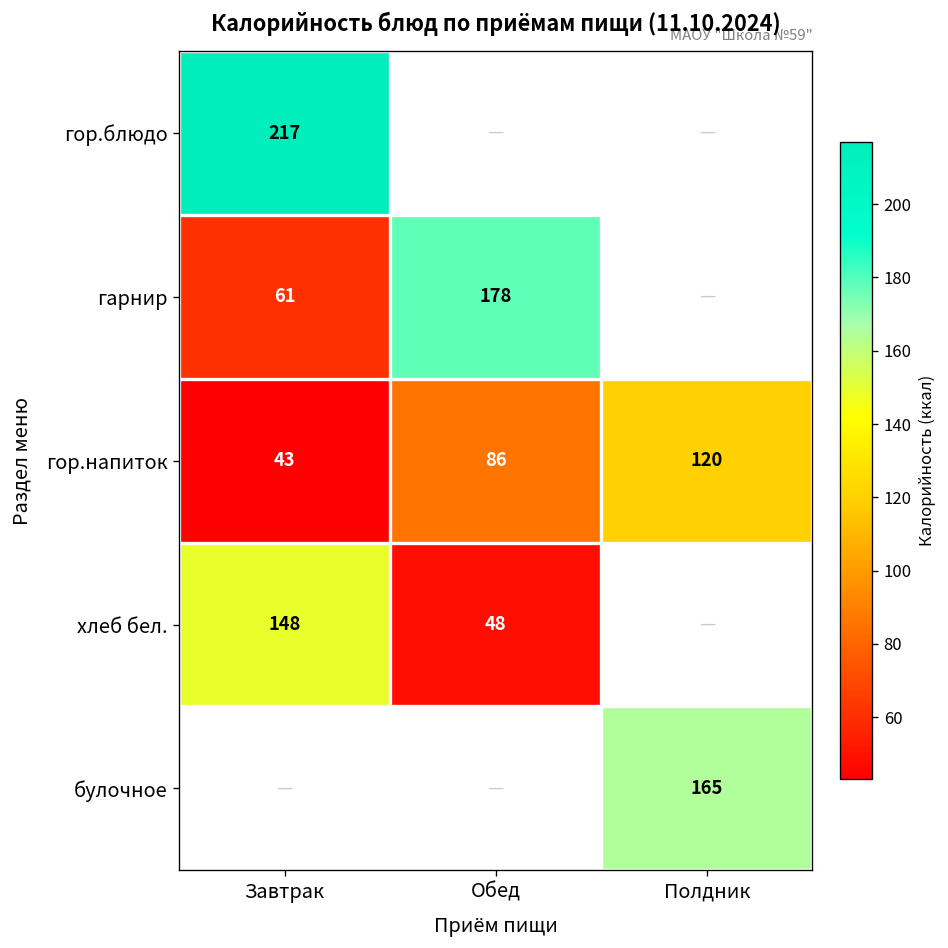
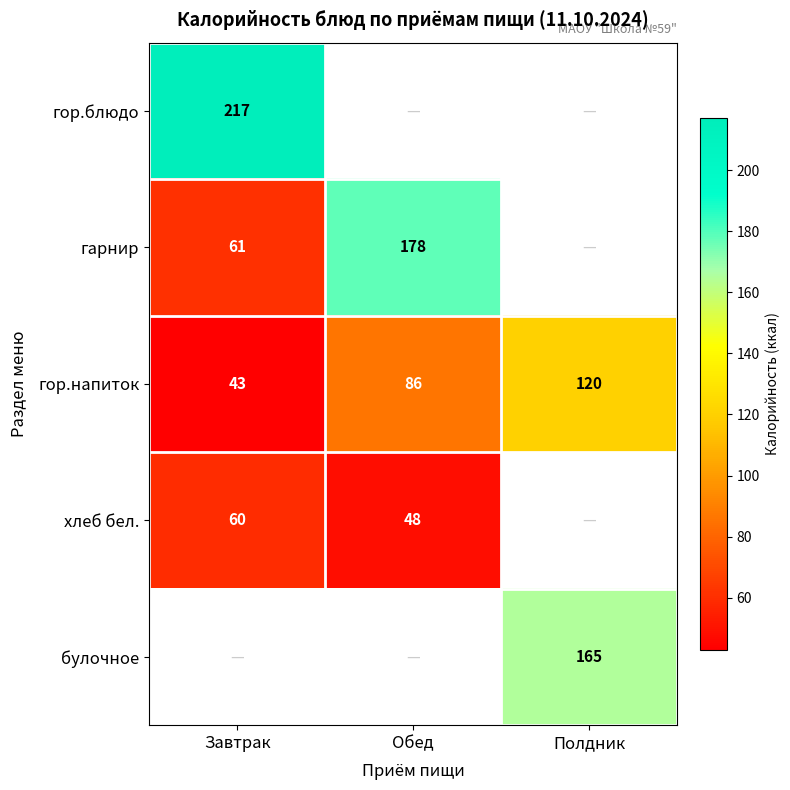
хлеб бел., Завтрак: 148 -> 60
